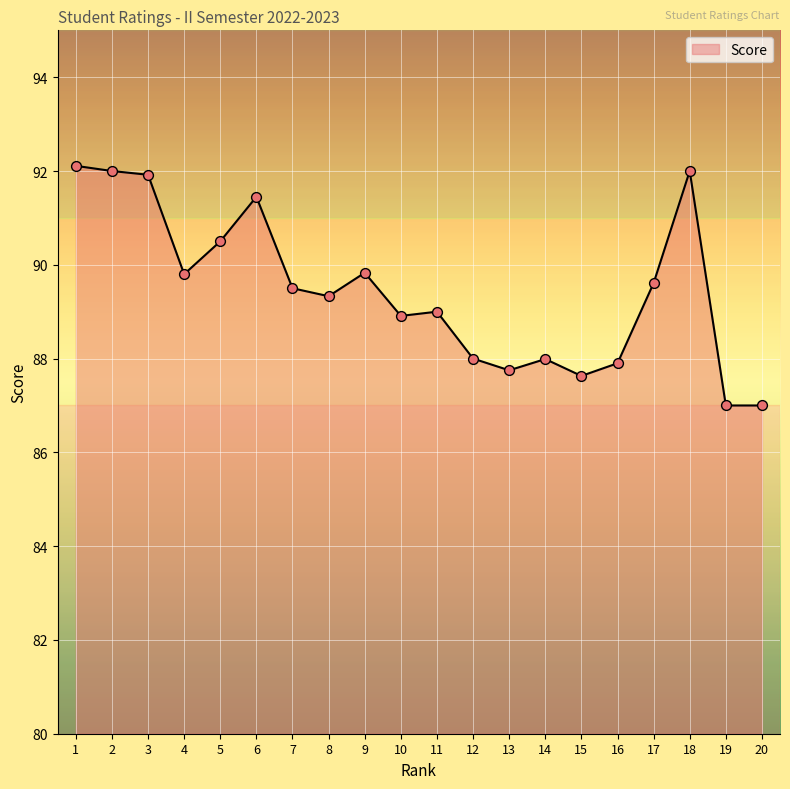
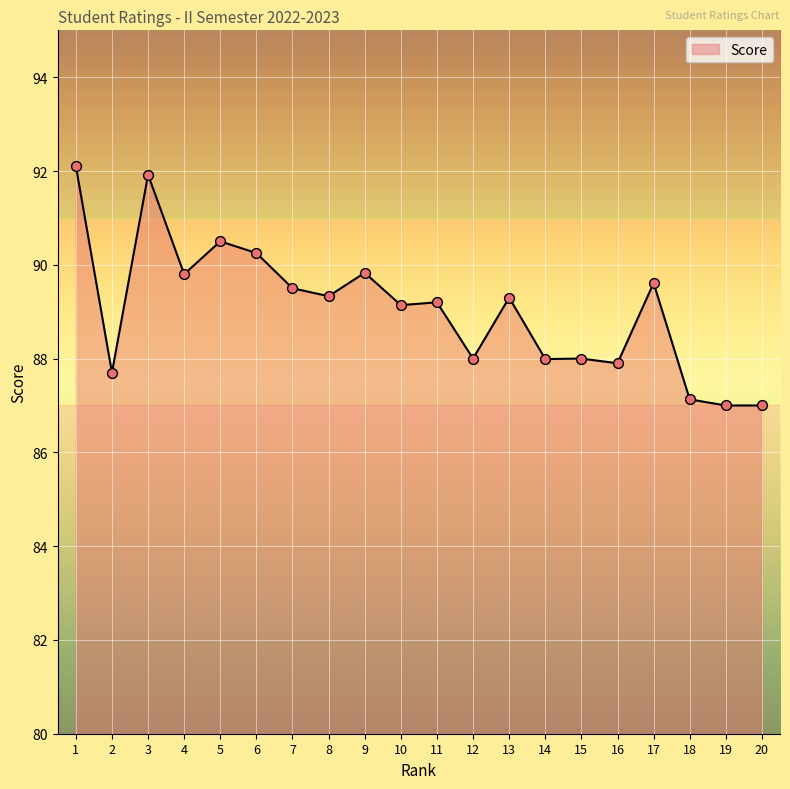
2: 92.0 -> 87.7
6: 91.5 -> 90.3
10: 88.9 -> 89.1
11: 89.0 -> 89.2
13: 87.8 -> 89.3
15: 87.6 -> 88.0
18: 92.0 -> 87.1
